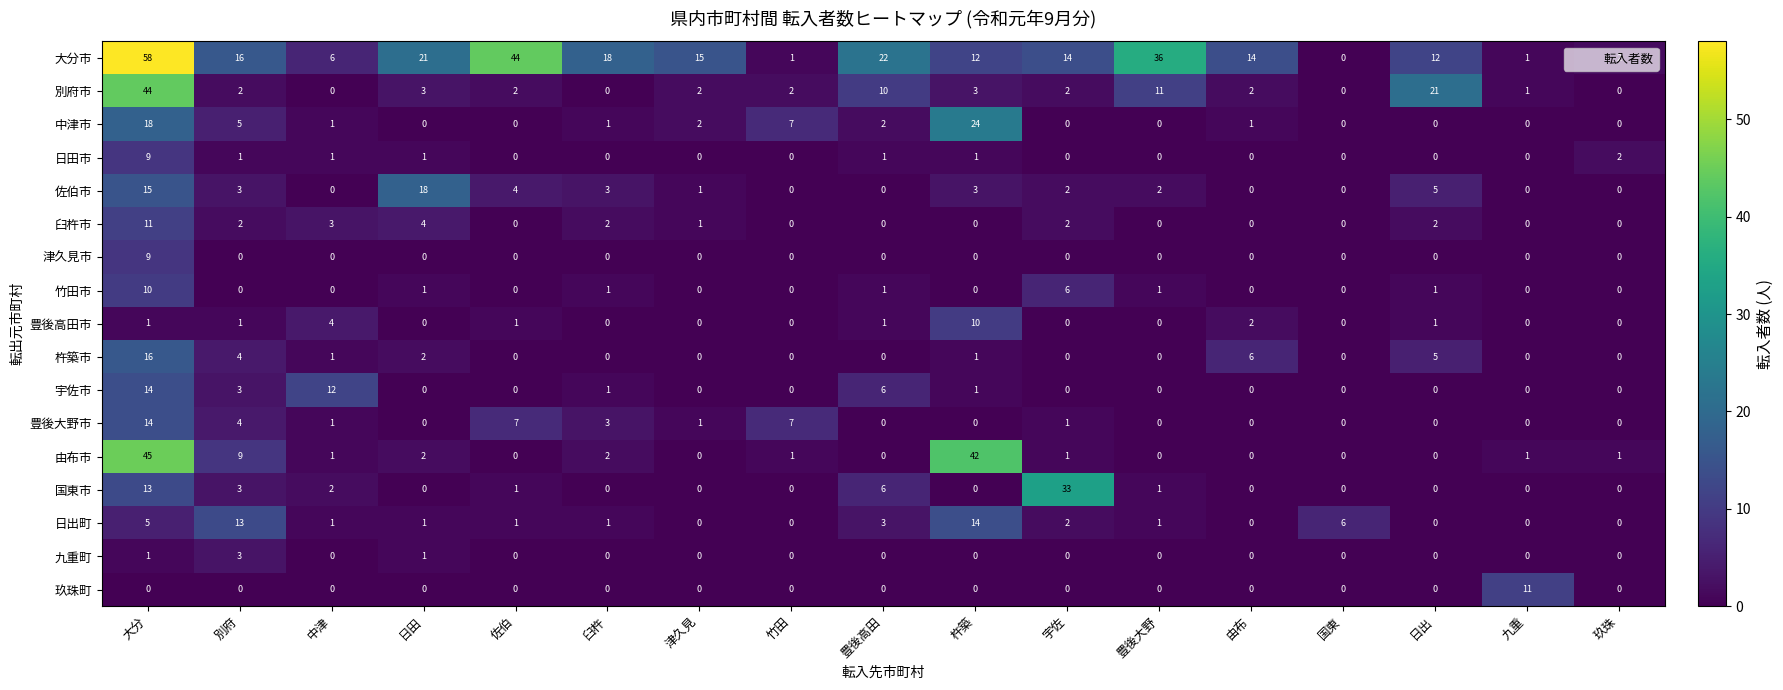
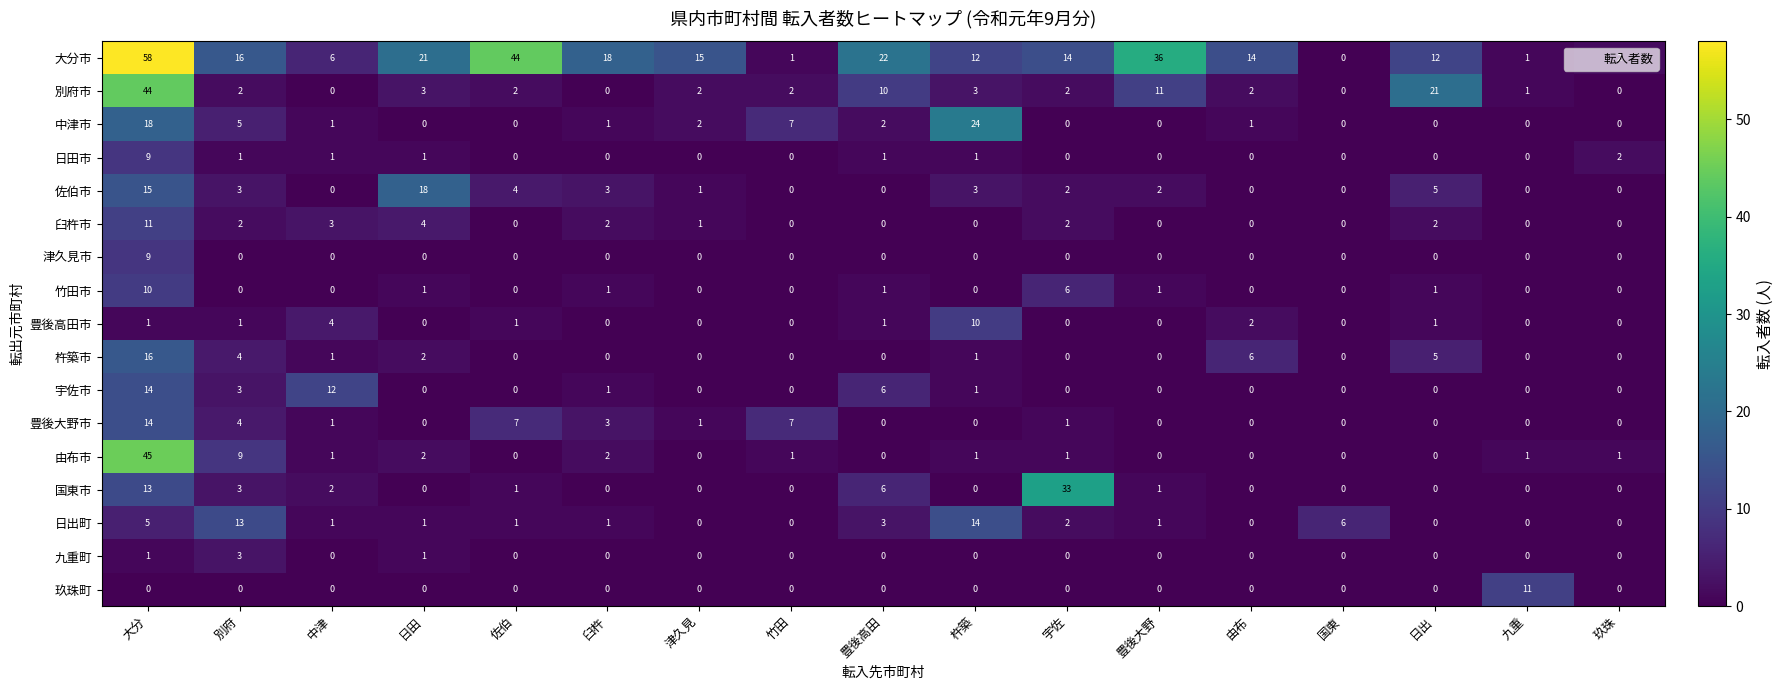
由布市, 杵築: 42 -> 1
